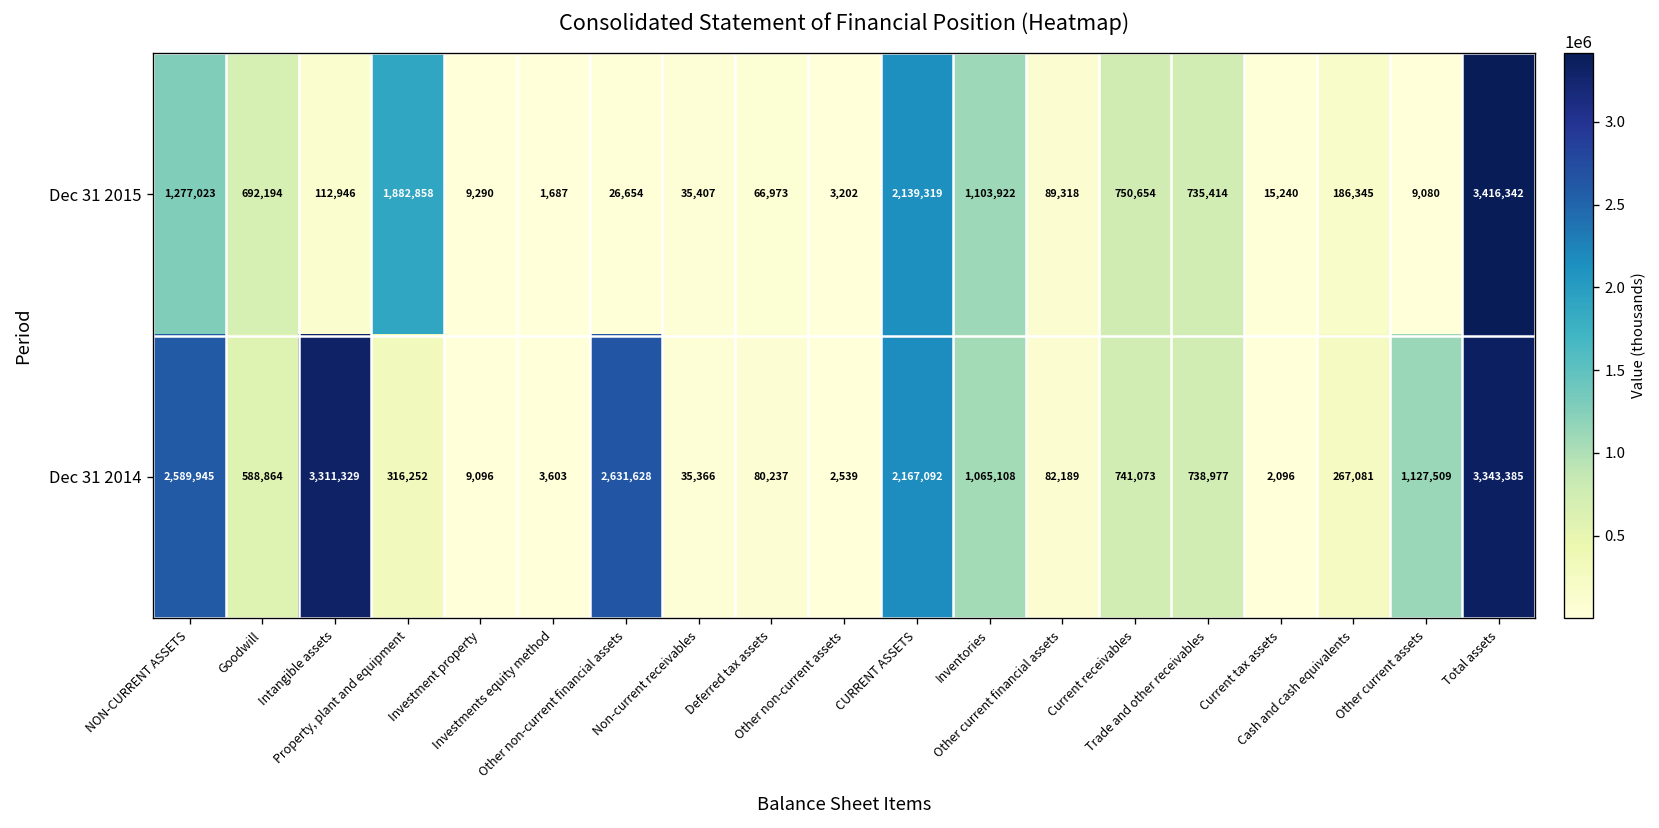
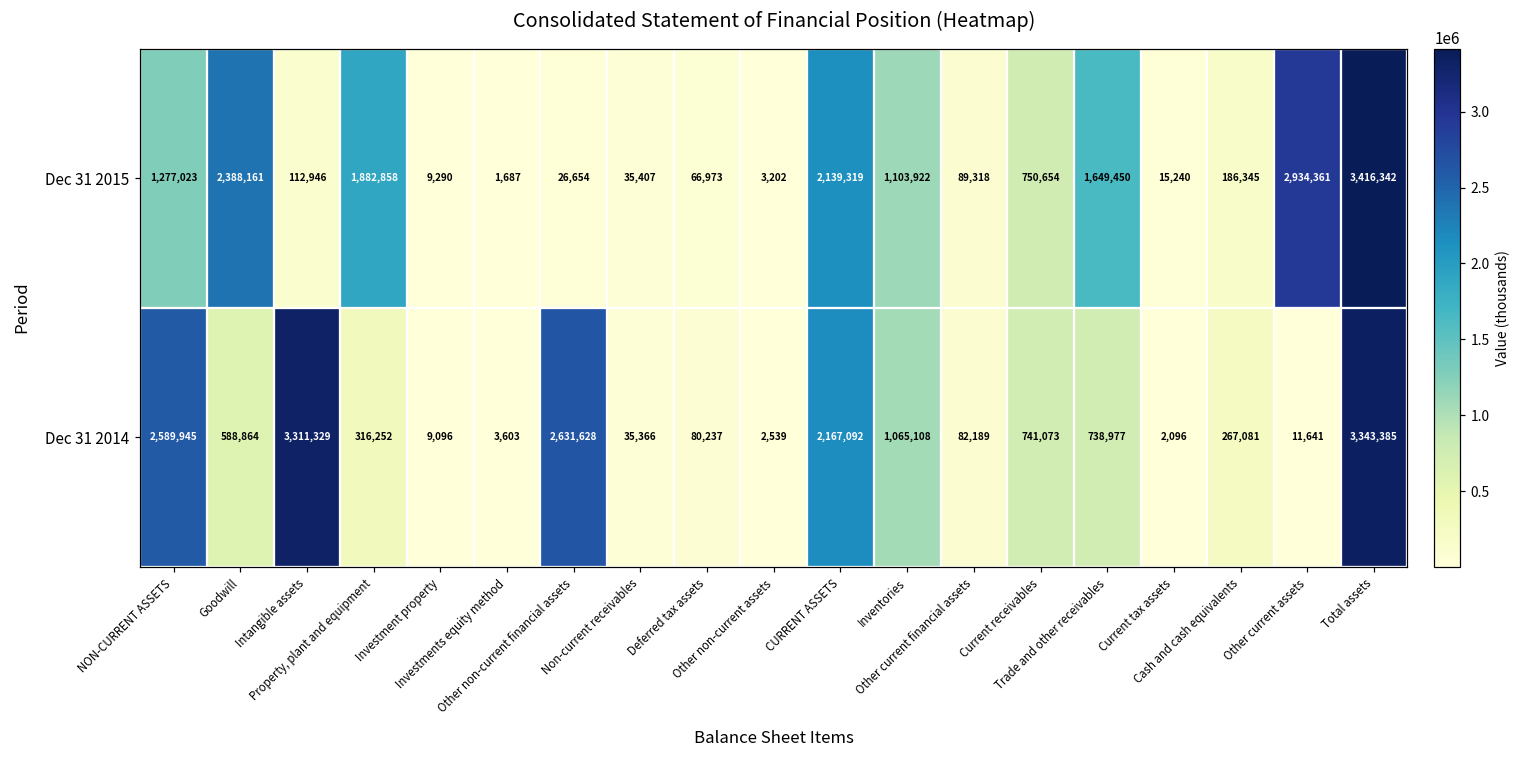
Dec 31 2015, Goodwill: 692,194 -> 2,388,161
Dec 31 2015, Trade and other receivables: 735,414 -> 1,649,450
Dec 31 2015, Other current assets: 9,080 -> 2,934,361
Dec 31 2014, Other current assets: 1,127,509 -> 11,641
